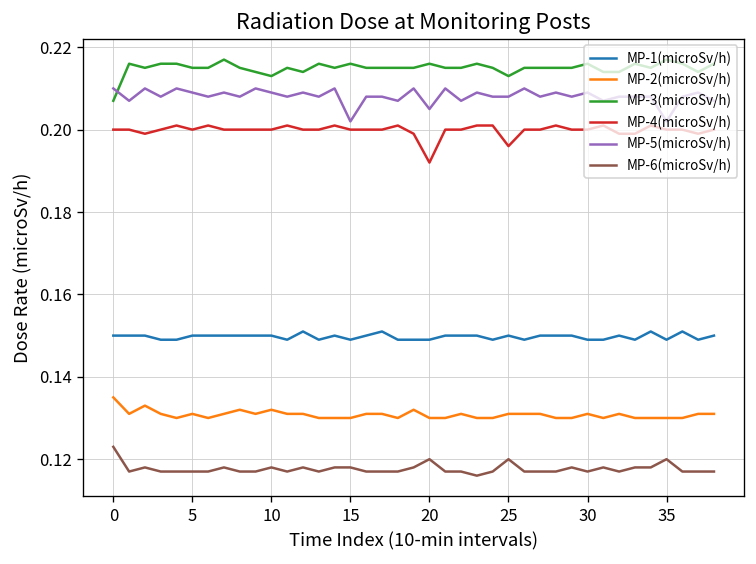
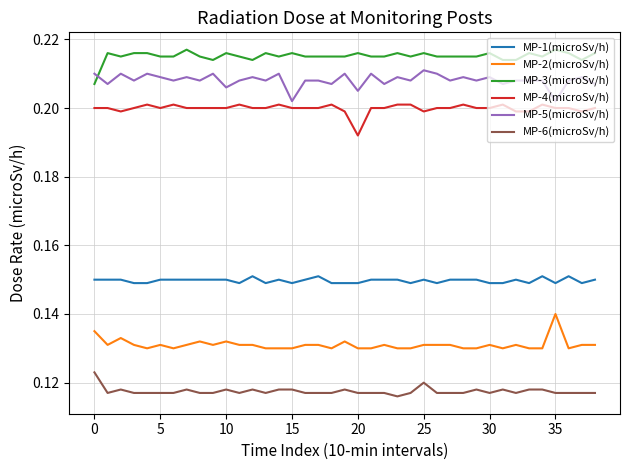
MP-3(microSv/h), 10: 0.213 -> 0.216
MP-5(microSv/h), 10: 0.209 -> 0.206
MP-6(microSv/h), 20: 0.120 -> 0.117
MP-3(microSv/h), 25: 0.213 -> 0.216
MP-4(microSv/h), 25: 0.196 -> 0.199
MP-5(microSv/h), 25: 0.208 -> 0.211
MP-2(microSv/h), 35: 0.13 -> 0.14
MP-6(microSv/h), 35: 0.120 -> 0.117
